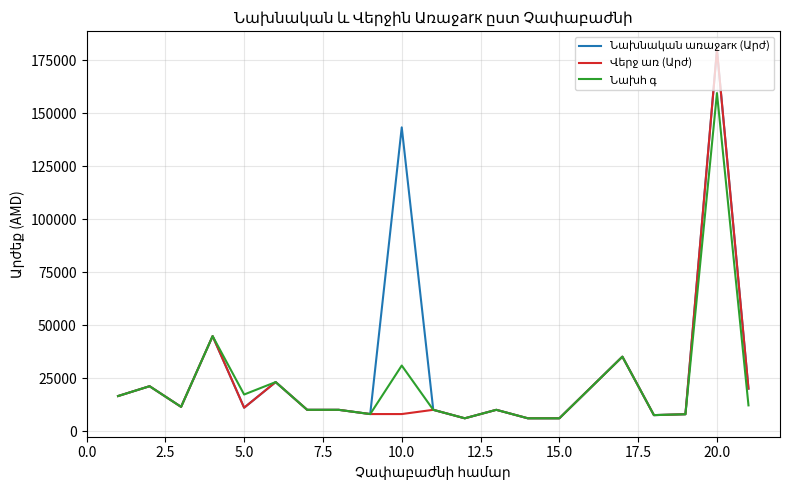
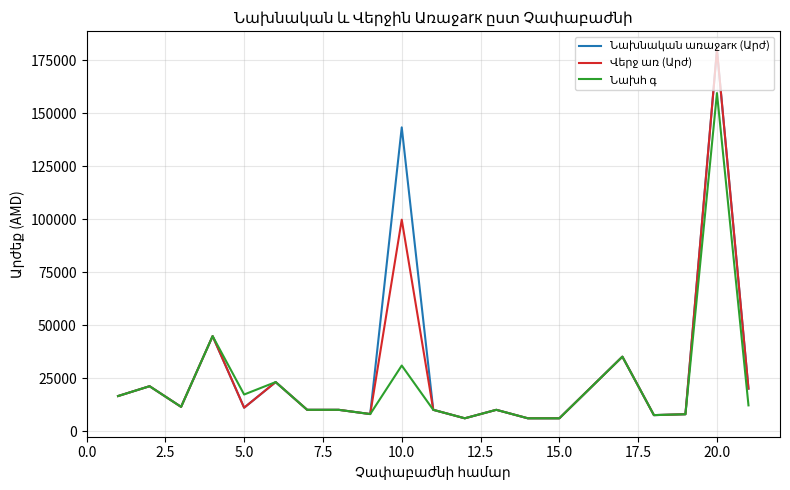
Վերջ առ (Արժ), 10.0: 8000 -> 100000
